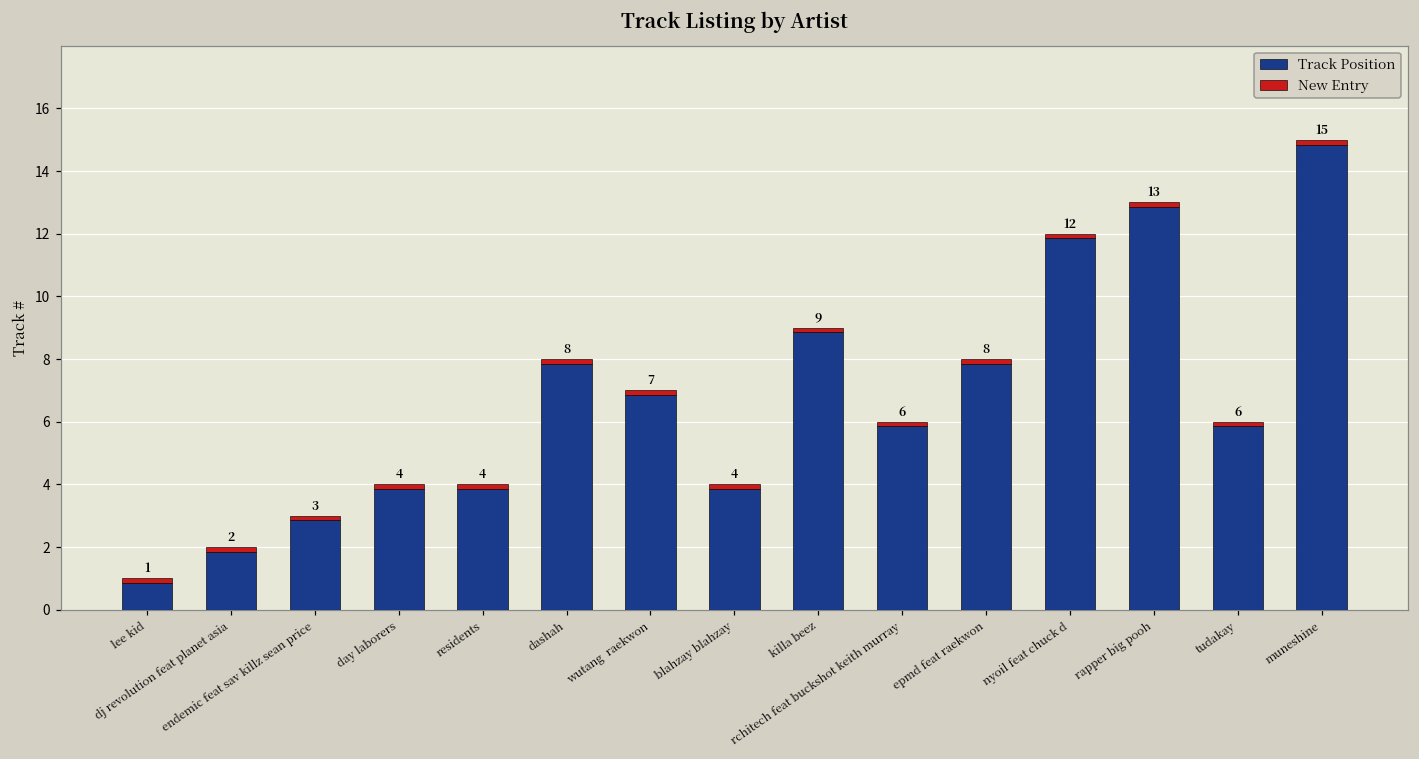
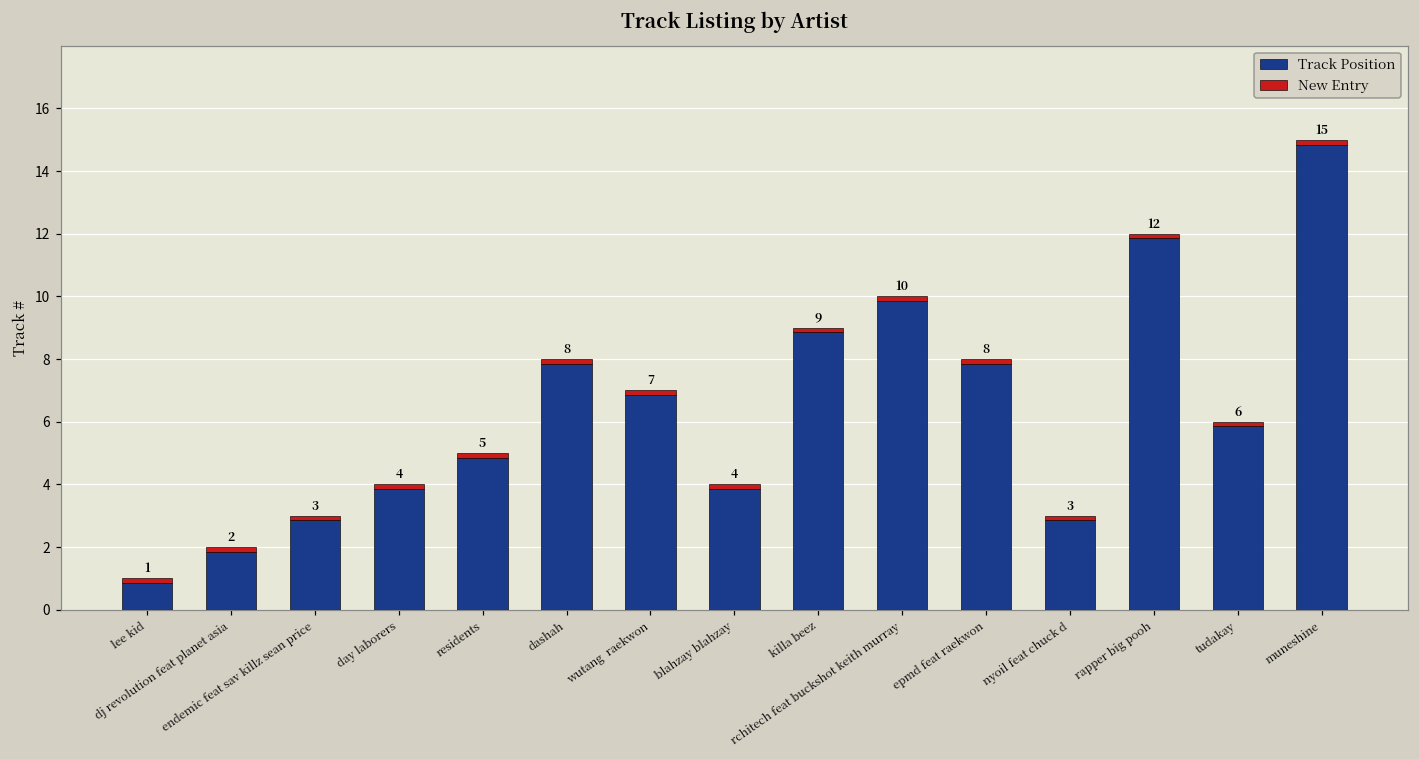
Track Position, residents: 4 -> 5
Track Position, rchitech feat buckshot keith murray: 6 -> 10
Track Position, nyoil feat chuck d: 12 -> 3
Track Position, rapper big pooh: 13 -> 12
